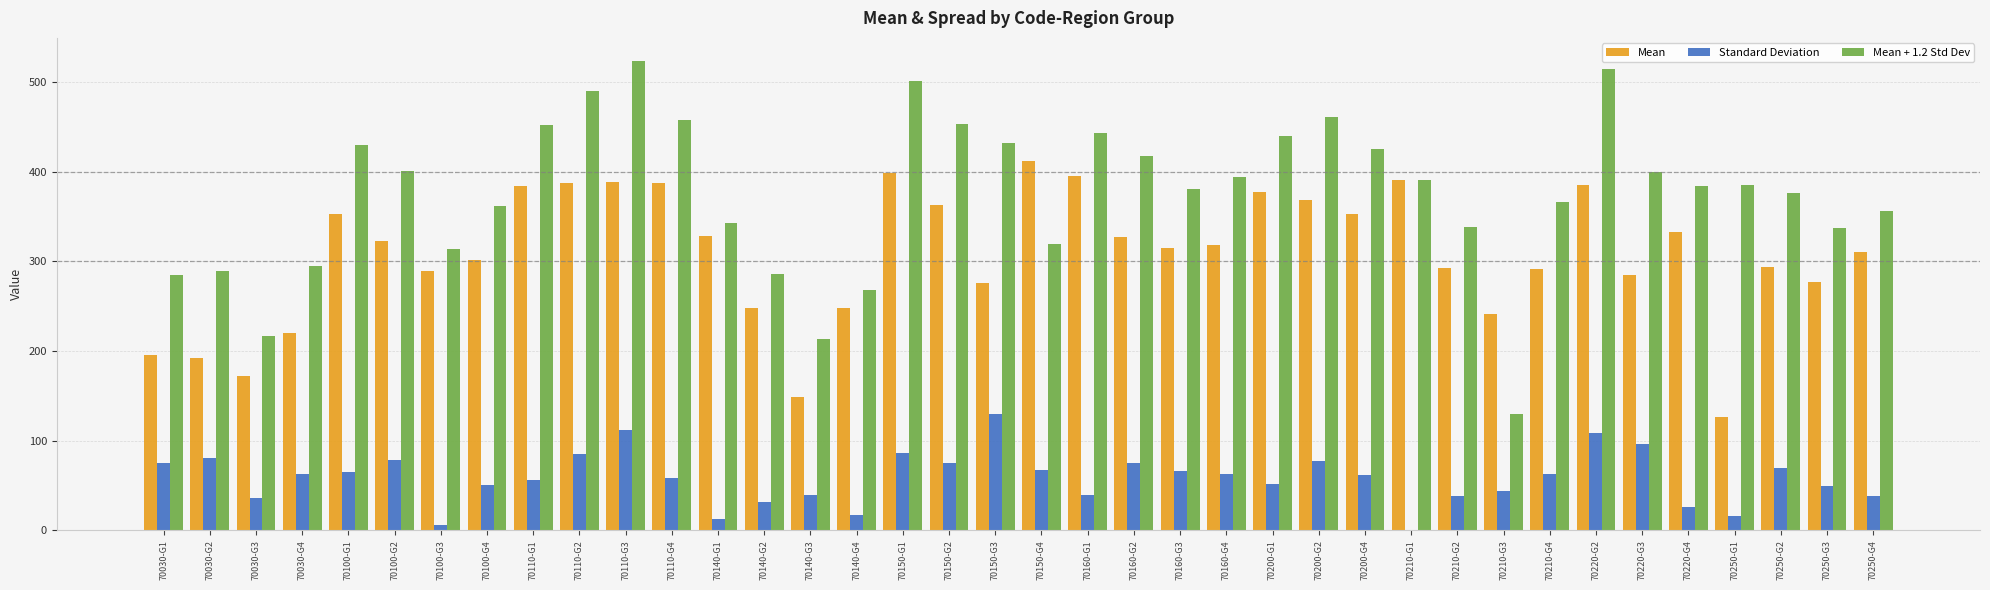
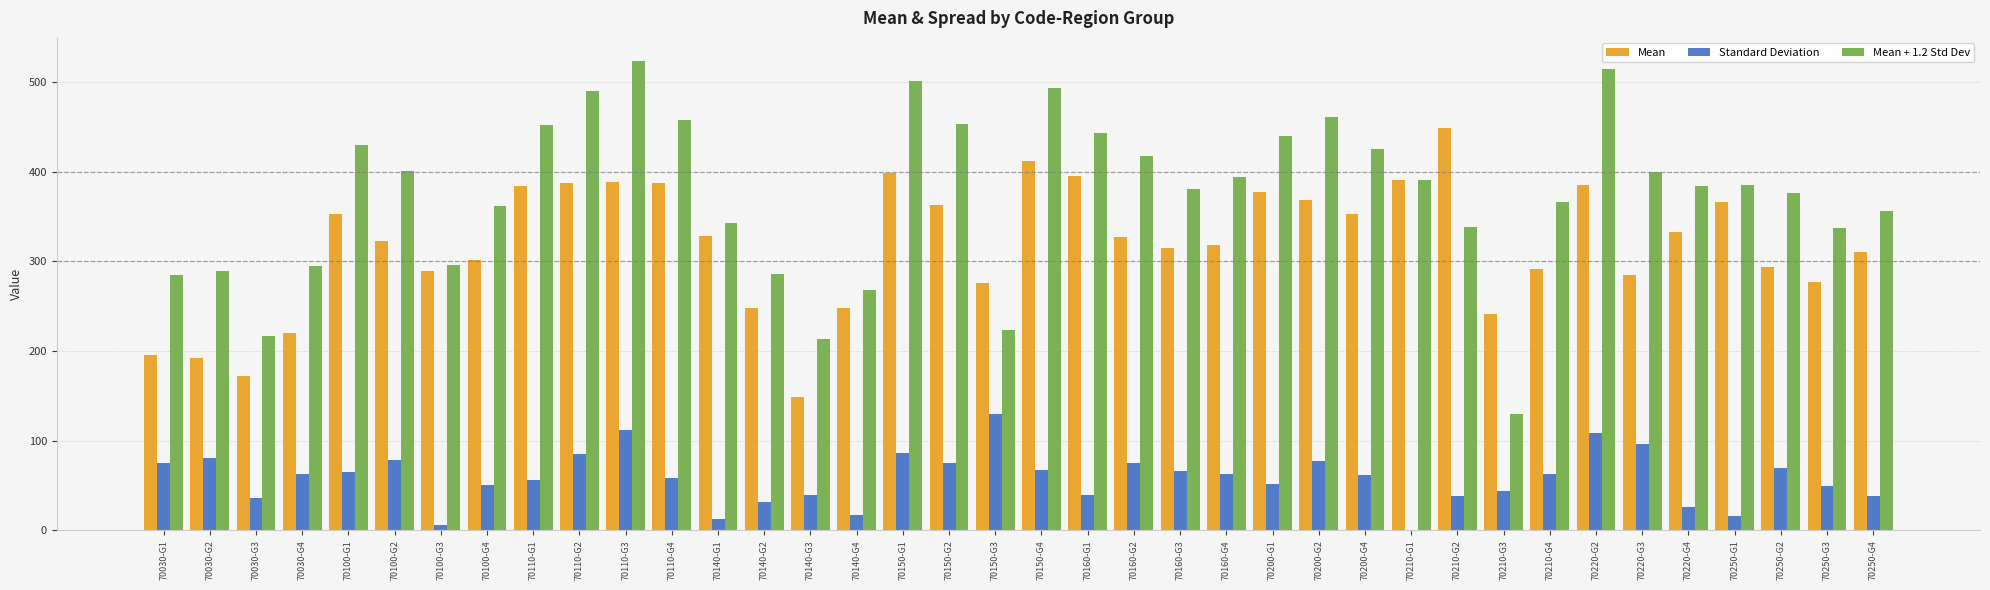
Mean + 1.2 Std Dev, 70100-G3: 310 -> 300
Mean + 1.2 Std Dev, 70150-G3: 430 -> 220
Mean + 1.2 Std Dev, 70150-G4: 320 -> 490
Mean, 70210-G2: 290 -> 450
Mean, 70250-G1: 130 -> 370
